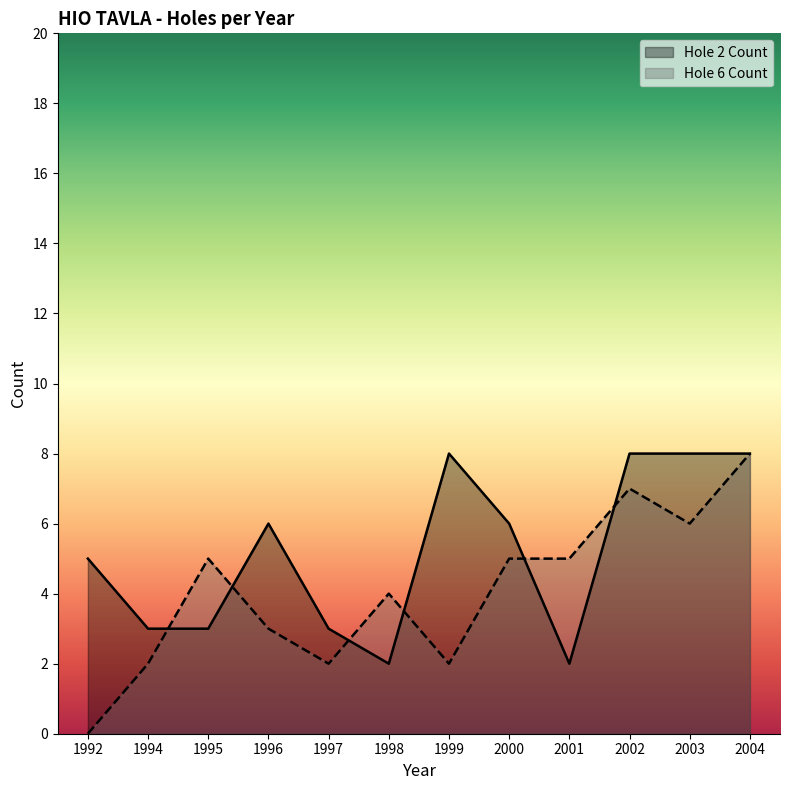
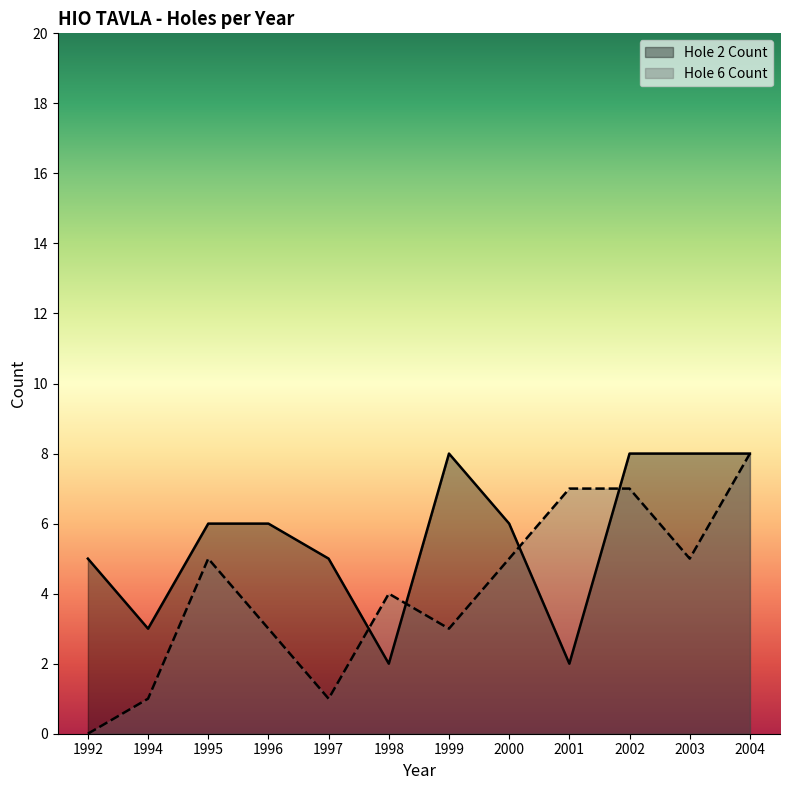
Hole 6 Count, 1994: 2 -> 1
Hole 2 Count, 1995: 3 -> 6
Hole 2 Count, 1997: 3 -> 5
Hole 6 Count, 1997: 2 -> 1
Hole 6 Count, 1999: 2 -> 3
Hole 6 Count, 2001: 5 -> 7
Hole 6 Count, 2003: 6 -> 5
